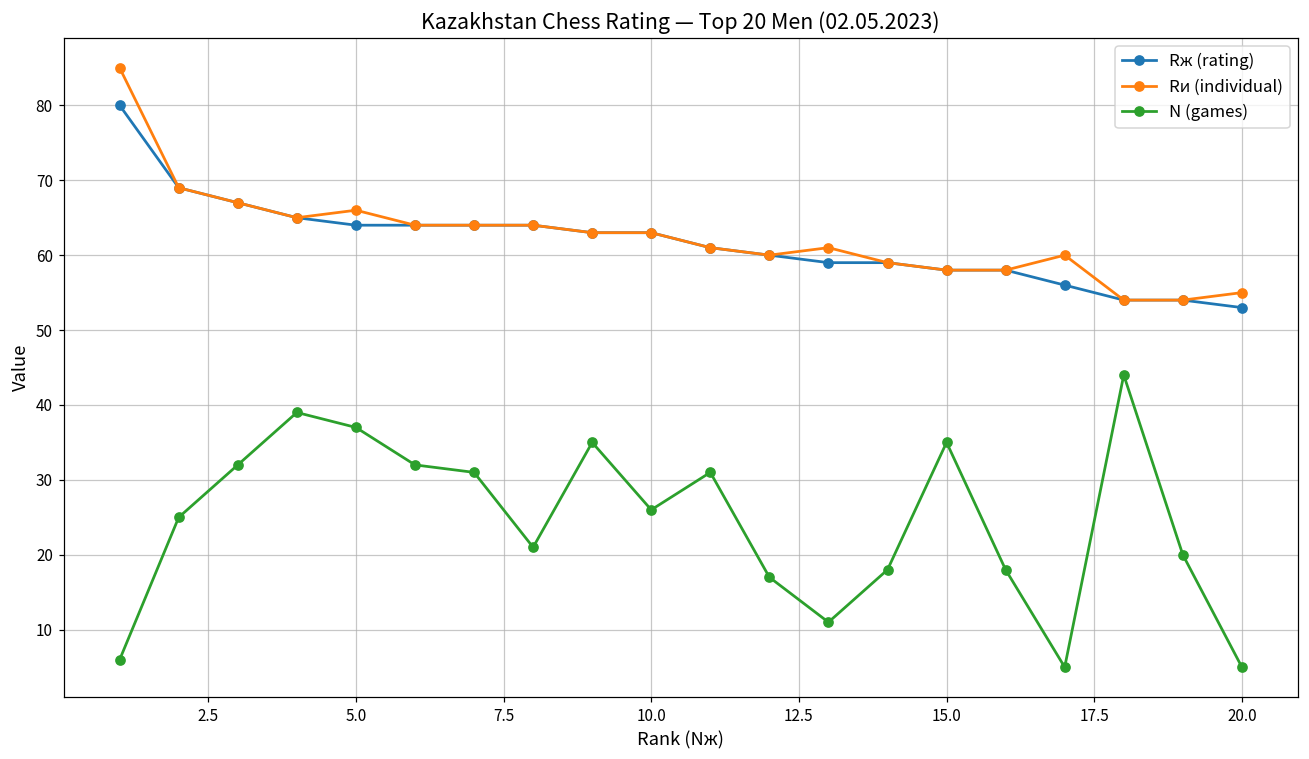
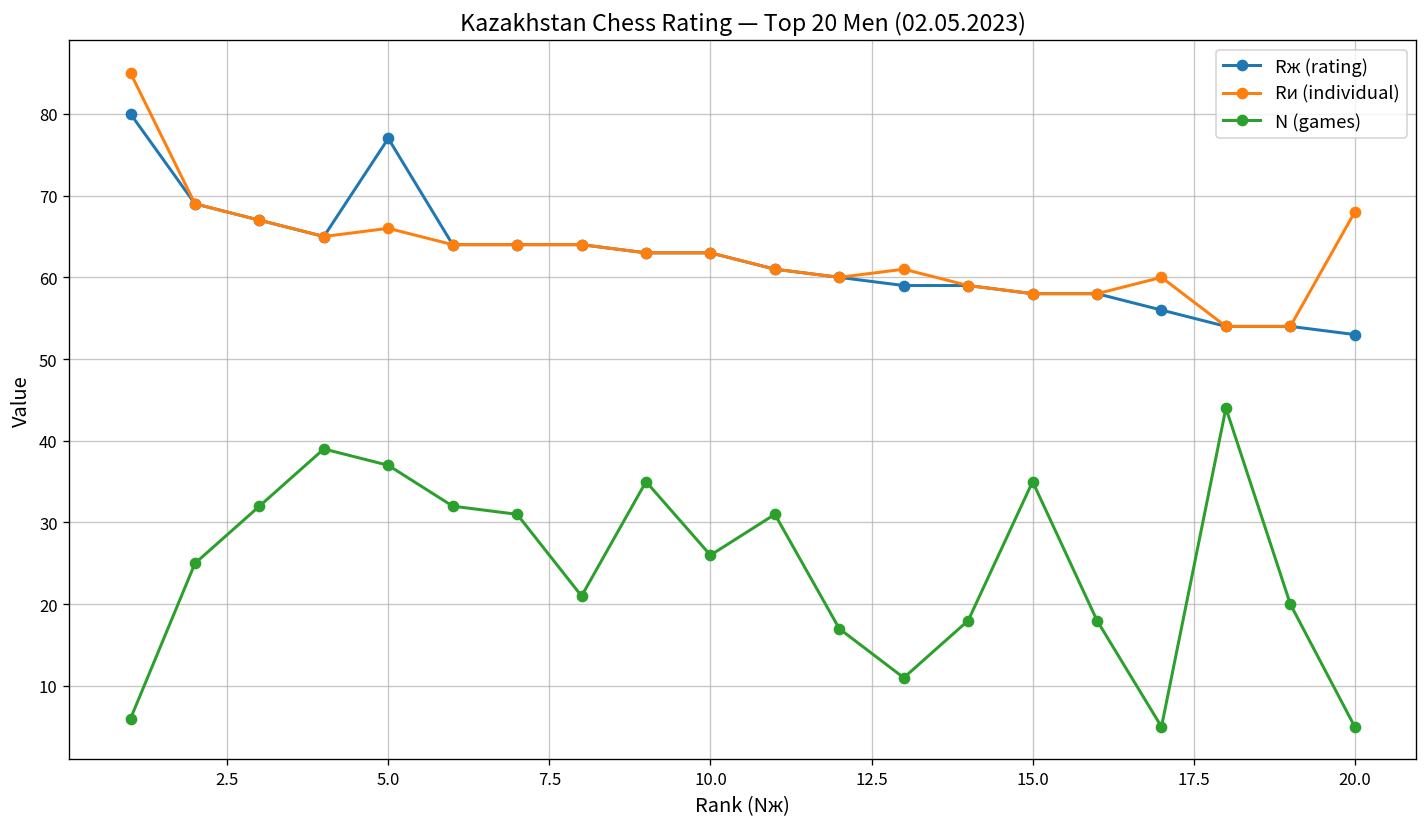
Rж (rating), 5.0: 64 -> 77
Rи (individual), 20.0: 55 -> 68
